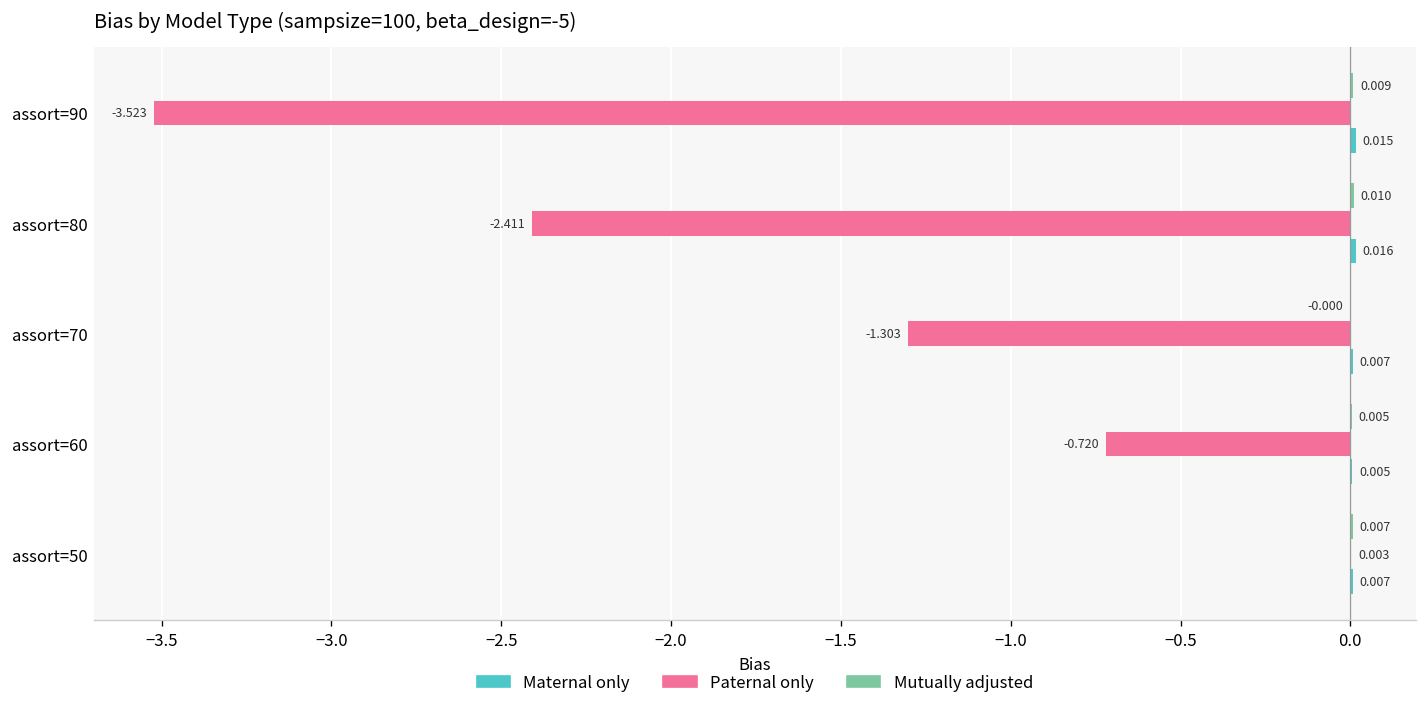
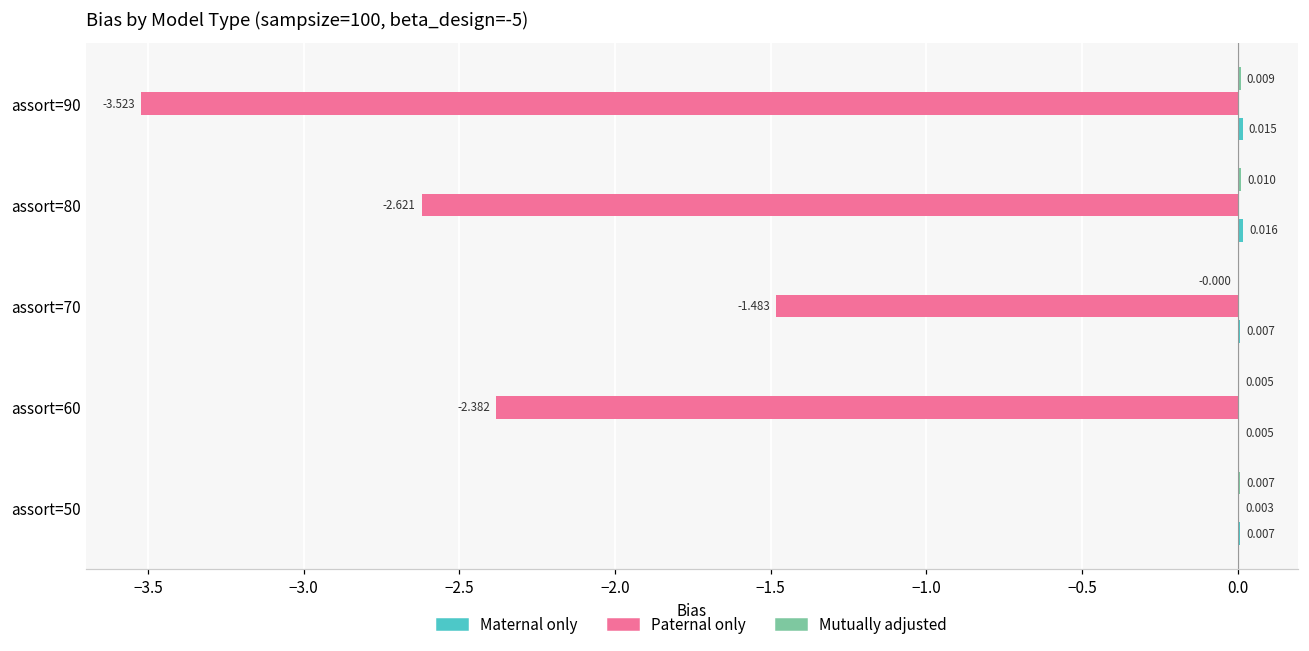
Paternal only, assort=80: -2.411 -> -2.621
Paternal only, assort=70: -1.303 -> -1.483
Paternal only, assort=60: -0.720 -> -2.382
